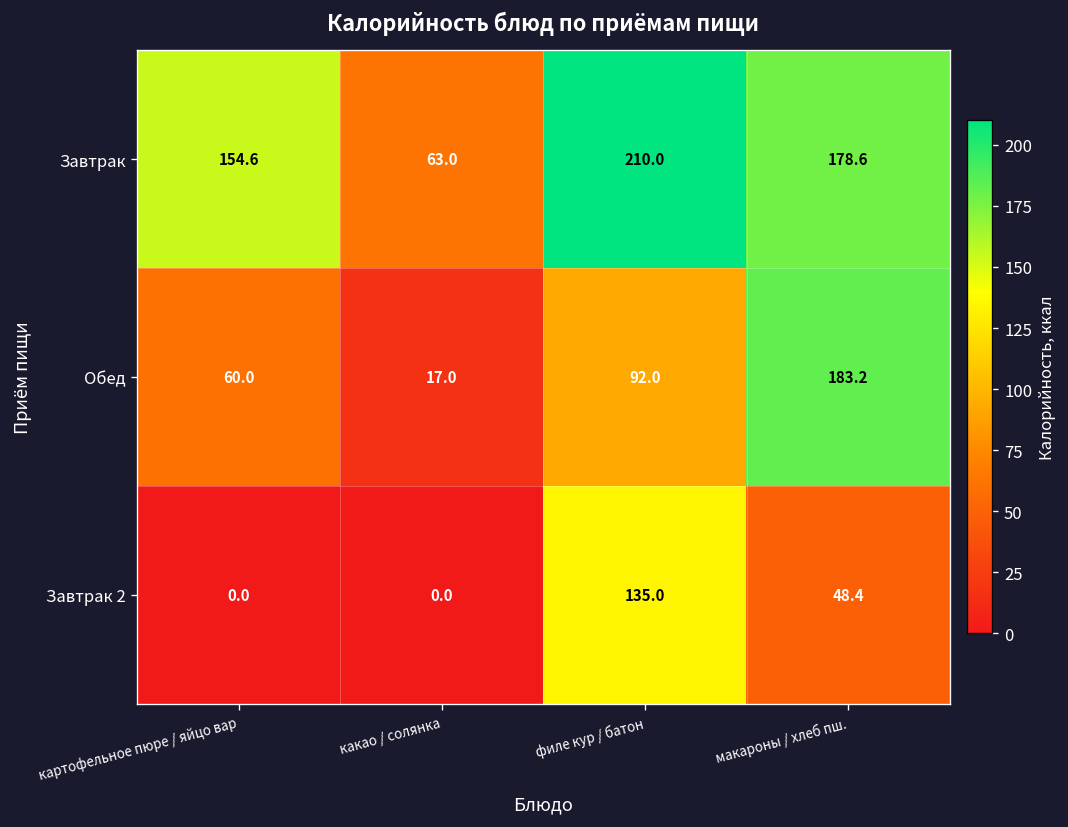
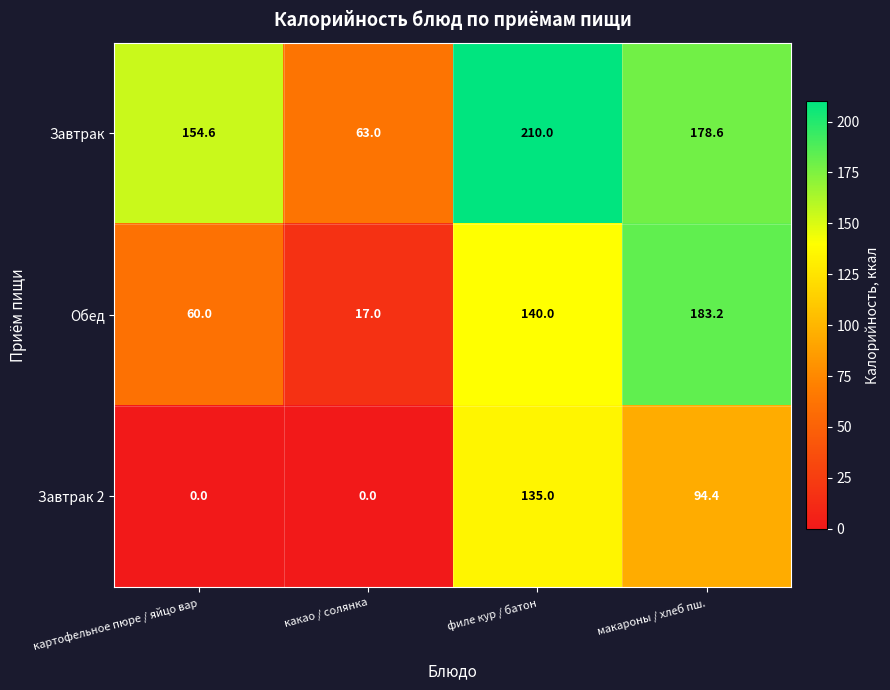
Обед, филе кур / батон: 92.0 -> 140.0
Завтрак 2, макароны / хлеб пш.: 48.4 -> 94.4
